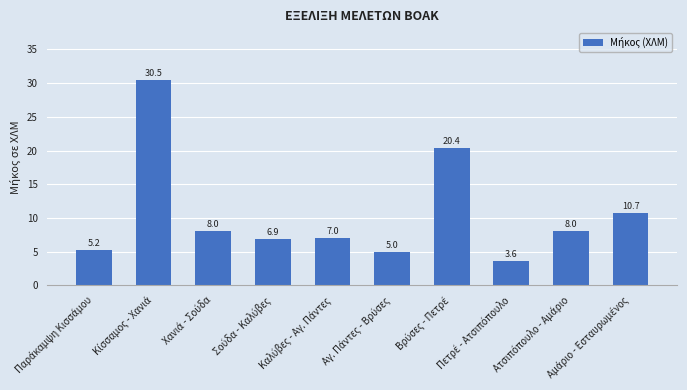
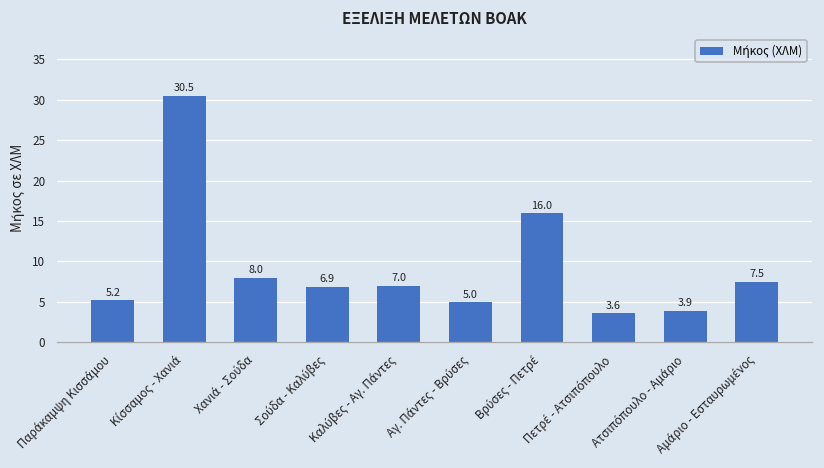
Βρύσες - Πετρέ: 20.4 -> 16.0
Ατσιπόπουλο - Αμάριο: 8.0 -> 3.9
Αμάριο - Εσταυρωμένος: 10.7 -> 7.5
